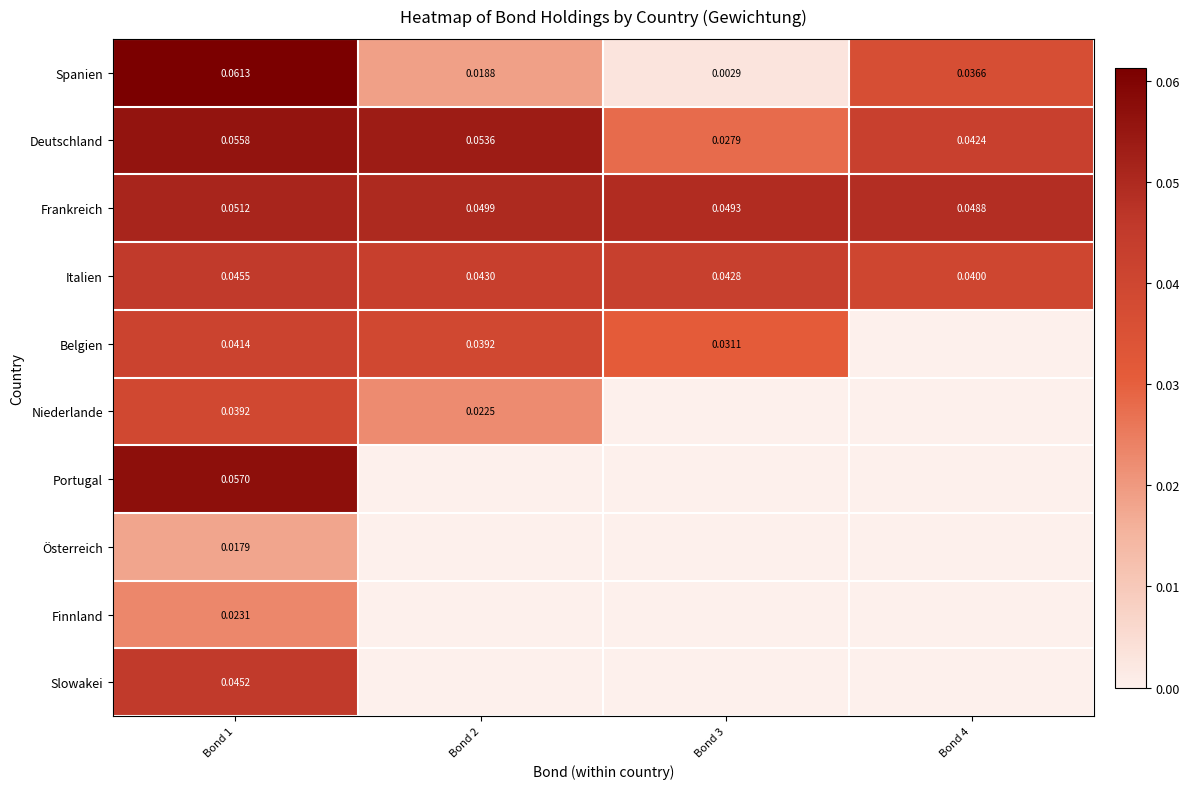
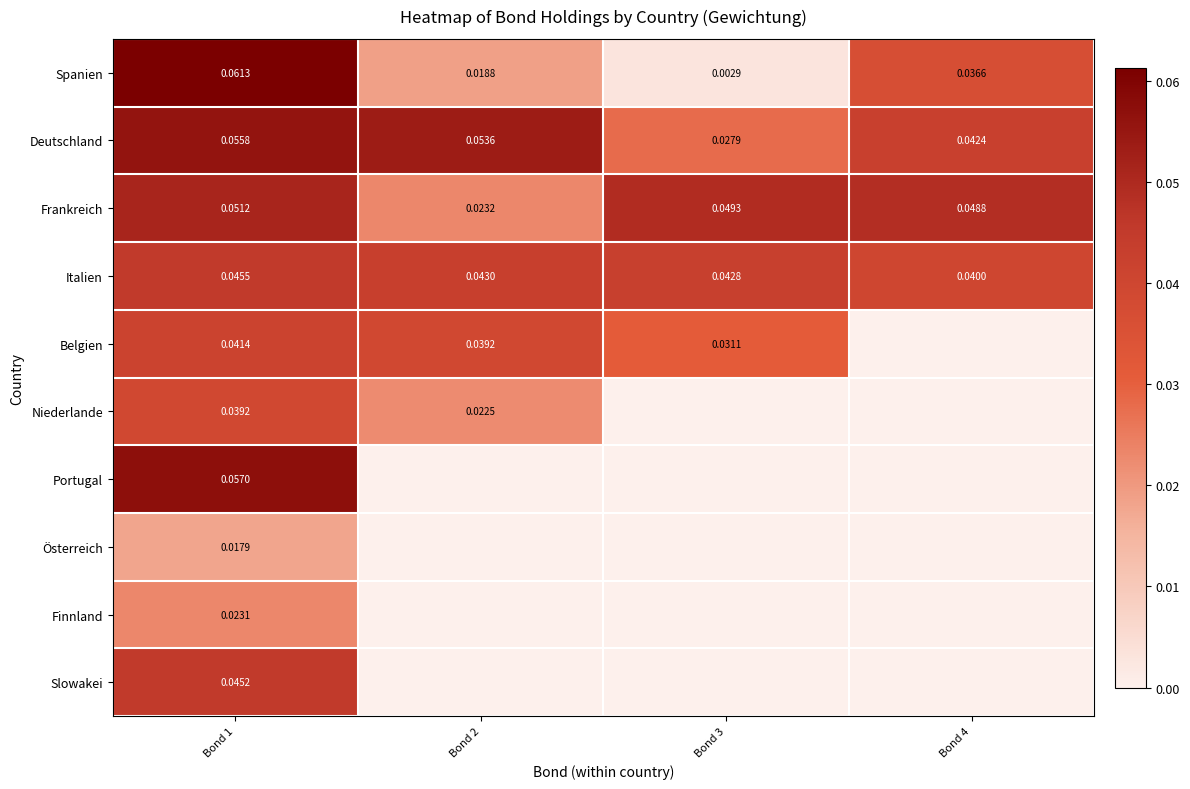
Frankreich, Bond 2: 0.0499 -> 0.0232
